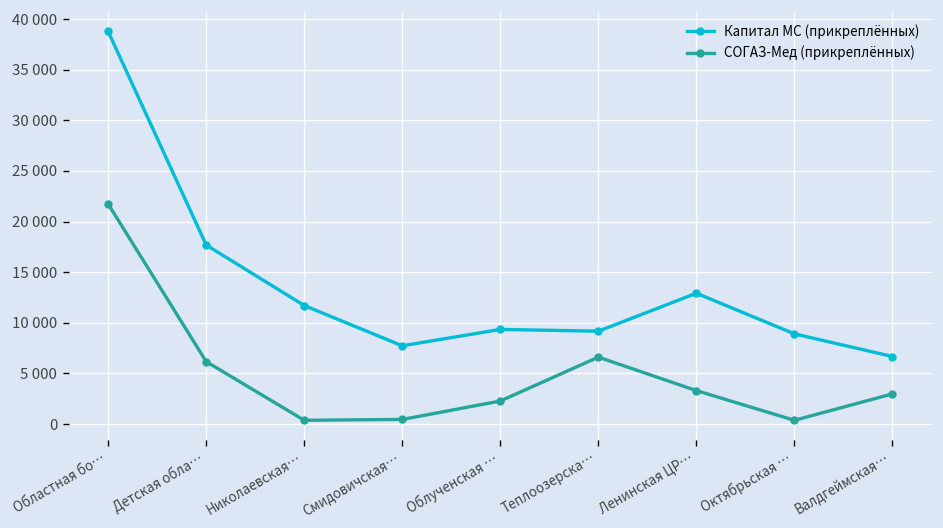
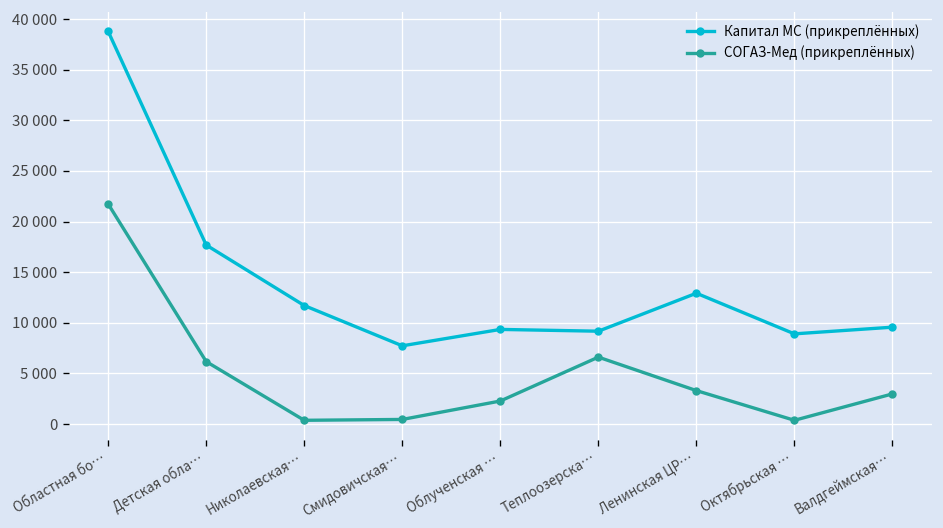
Капитал МС (прикреплённых), Валдгеймская…: 7000 -> 10000
